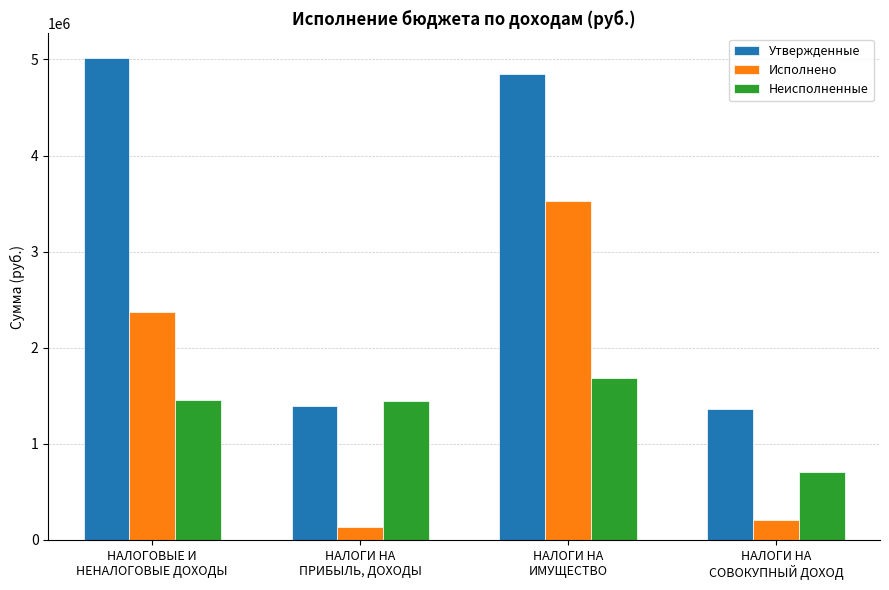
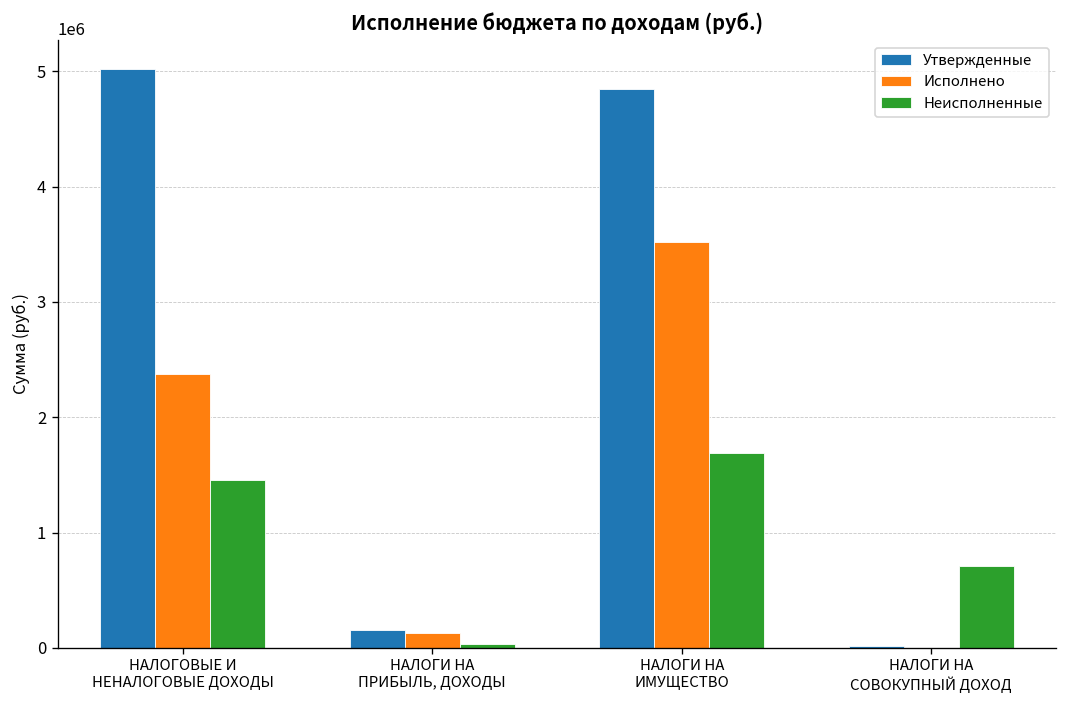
Утвержденные, НАЛОГИ НА ПРИБЫЛЬ, ДОХОДЫ: 1400000 -> 200000
Неисполненные, НАЛОГИ НА ПРИБЫЛЬ, ДОХОДЫ: 1400000 -> 0
Утвержденные, НАЛОГИ НА СОВОКУПНЫЙ ДОХОД: 1400000 -> 0
Исполнено, НАЛОГИ НА СОВОКУПНЫЙ ДОХОД: 200000 -> 0
